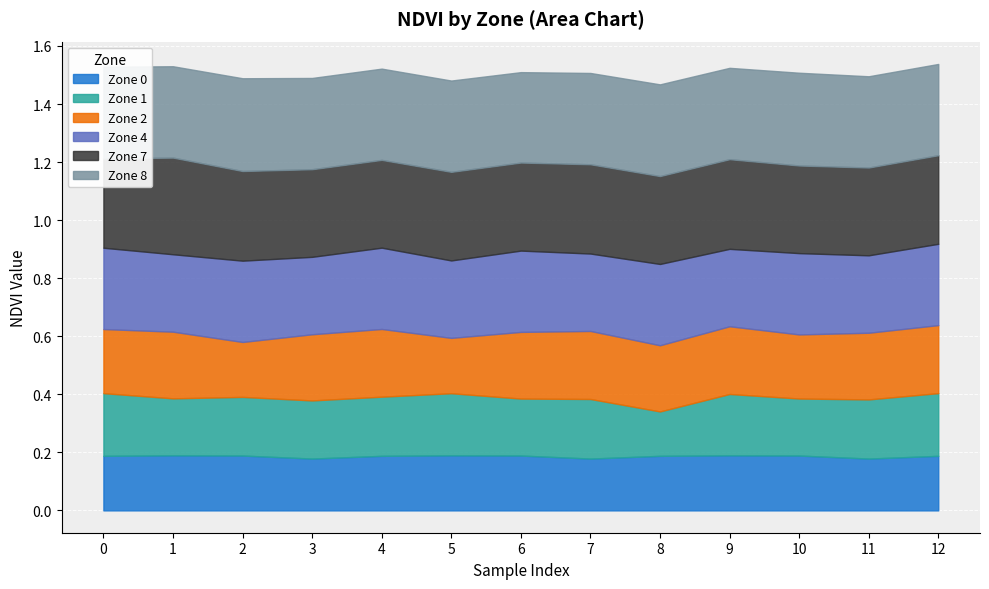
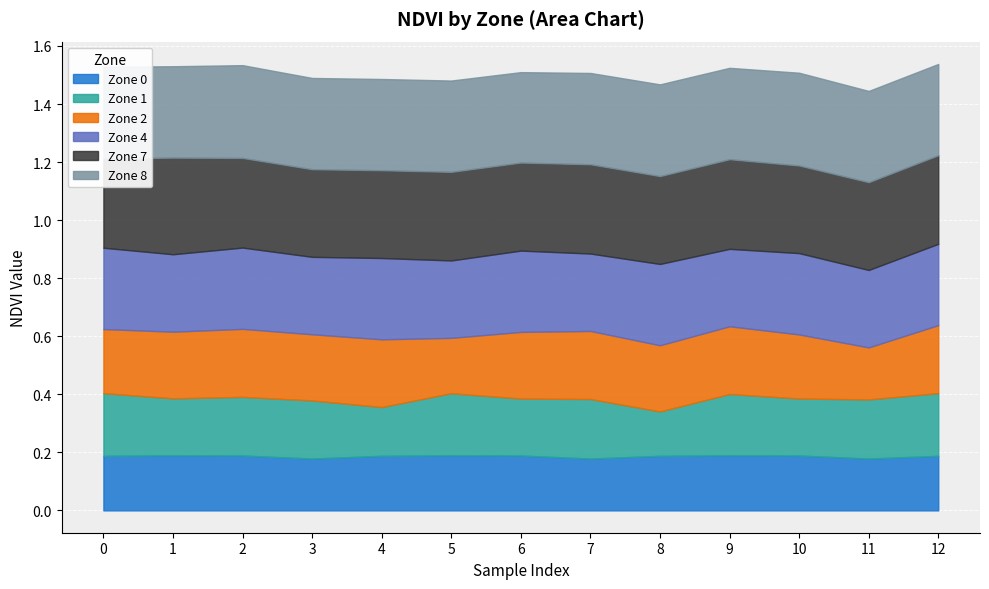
Zone 2, 2: 0.19 -> 0.23
Zone 1, 4: 0.20 -> 0.17
Zone 2, 11: 0.23 -> 0.18
